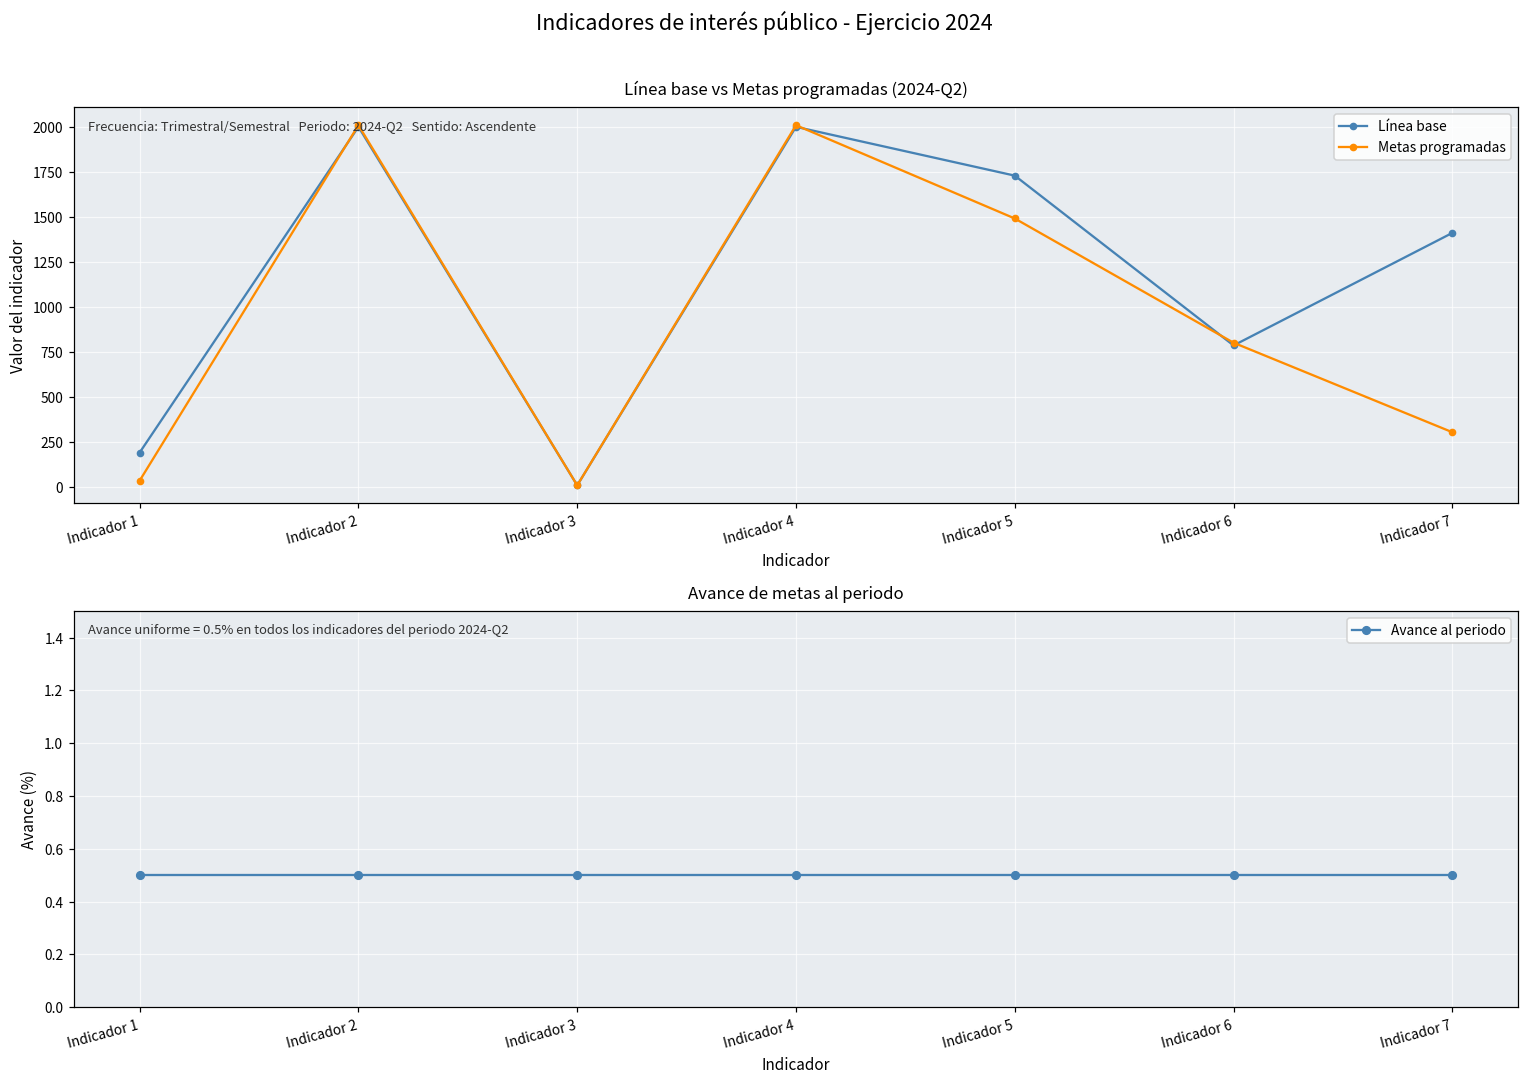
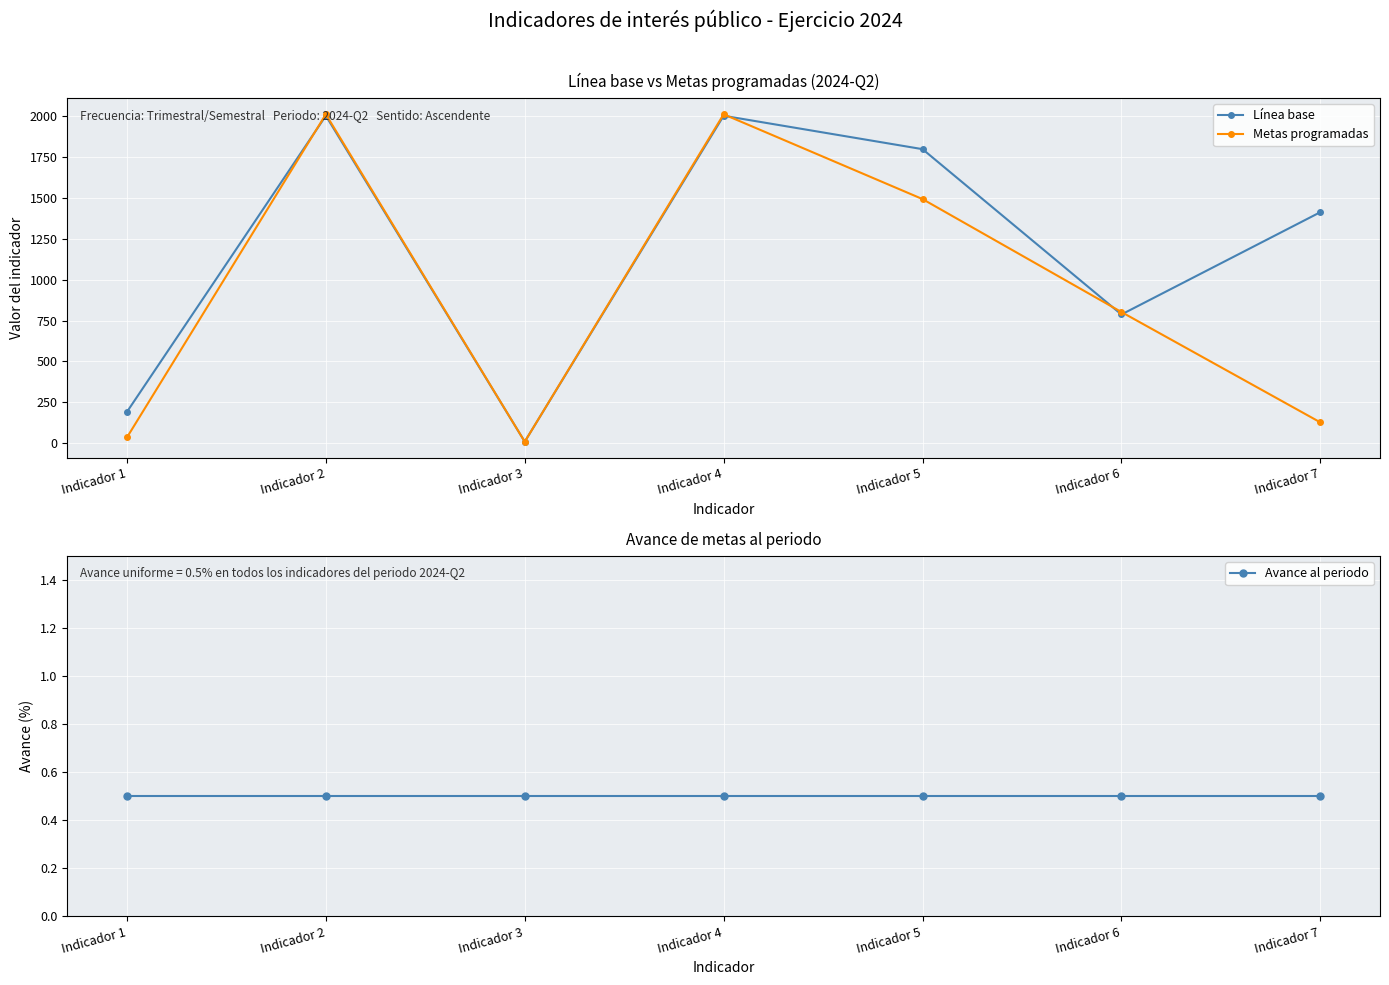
Línea base vs Metas programadas (2024-Q2), Línea base, Indicador 5: 1730 -> 1800
Línea base vs Metas programadas (2024-Q2), Metas programadas, Indicador 7: 310 -> 130
